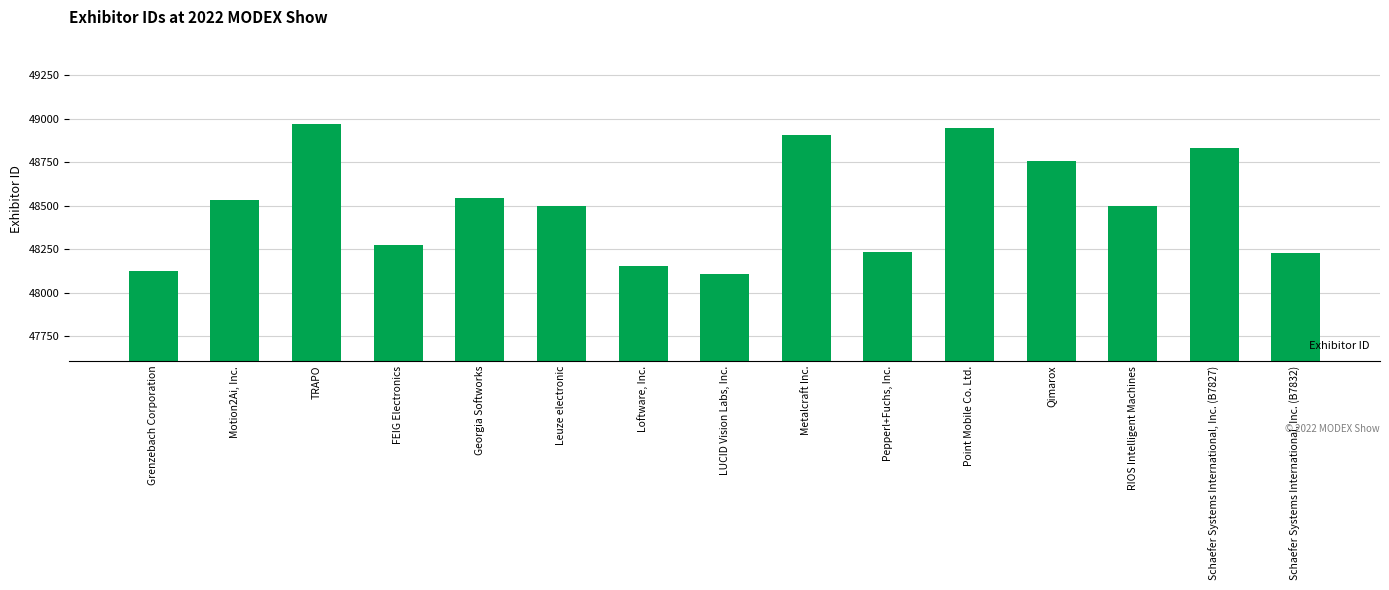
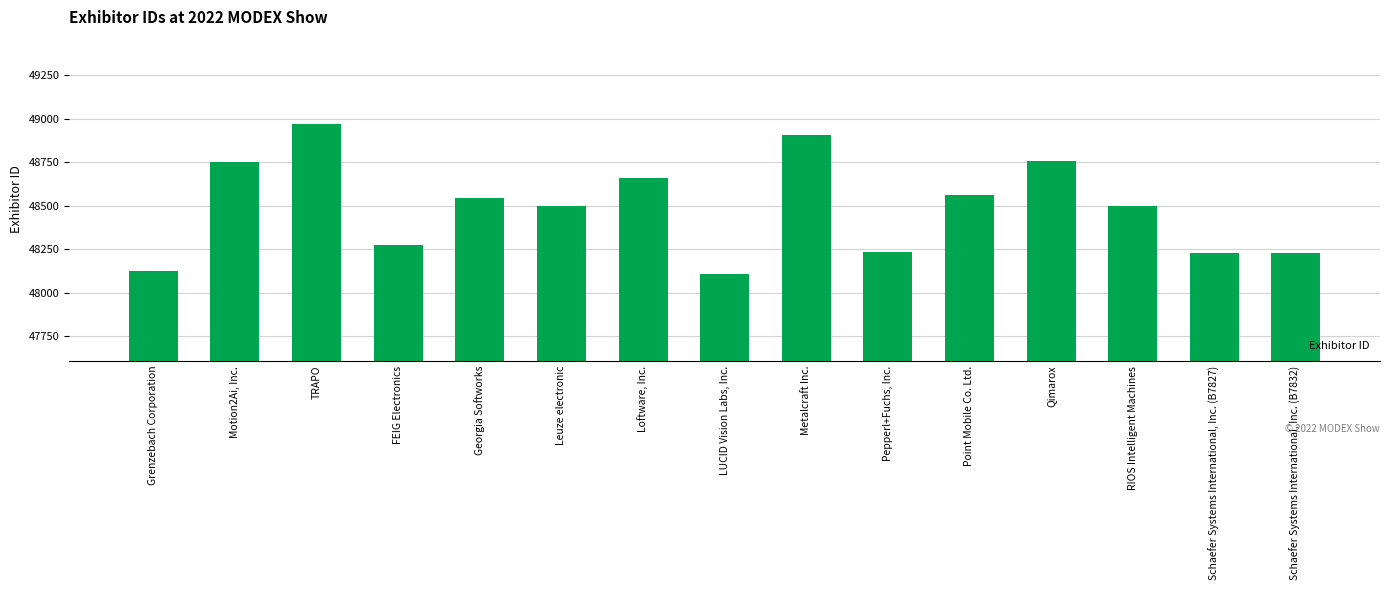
Motion2Ai, Inc.: 48540 -> 48750
Loftware, Inc.: 48150 -> 48660
Point Mobile Co. Ltd.: 48950 -> 48560
Schaefer Systems International, Inc. (B7827): 48830 -> 48230
